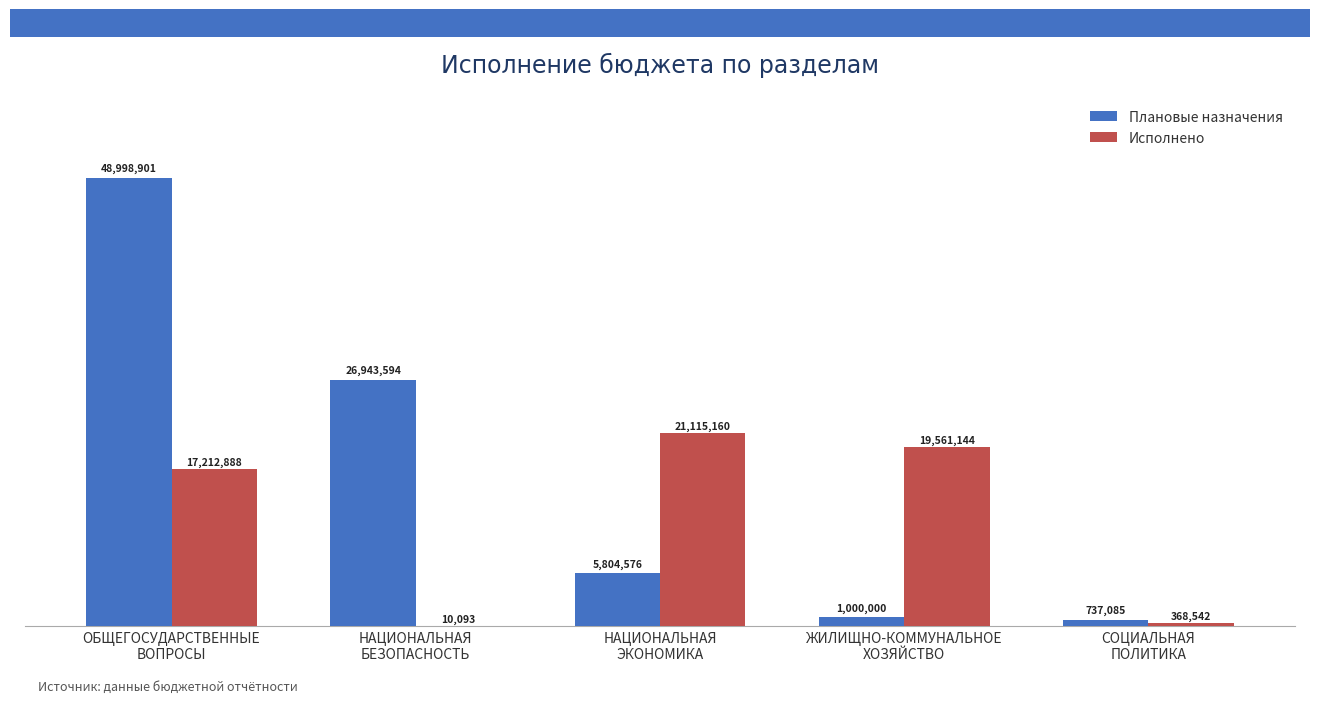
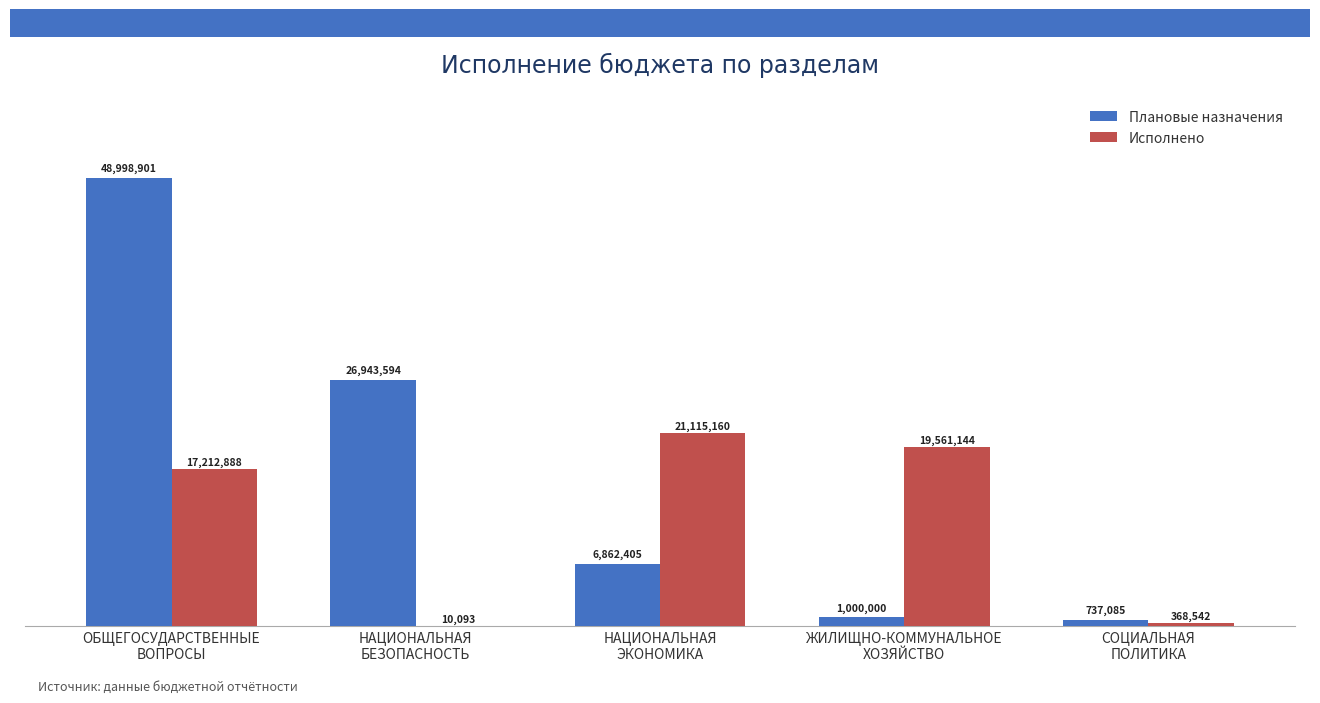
Плановые назначения, НАЦИОНАЛЬНАЯ ЭКОНОМИКА: 5,804,576 -> 6,862,405
